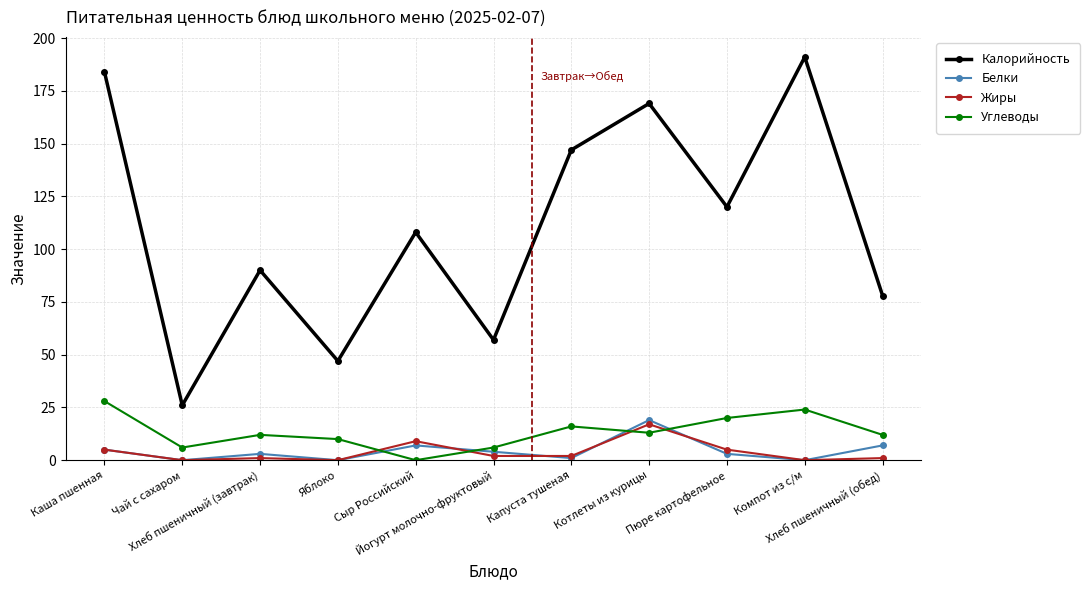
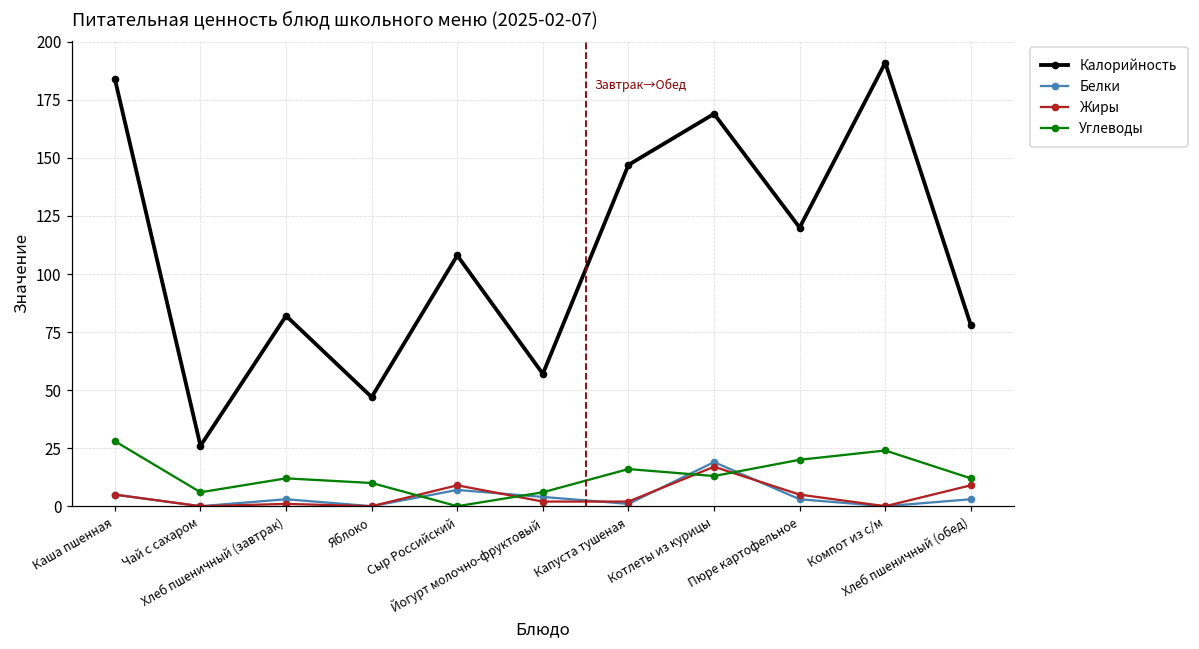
Калорийность, Хлеб пшеничный (завтрак): 90 -> 82
Белки, Хлеб пшеничный (обед): 7 -> 3
Жиры, Хлеб пшеничный (обед): 1 -> 9
